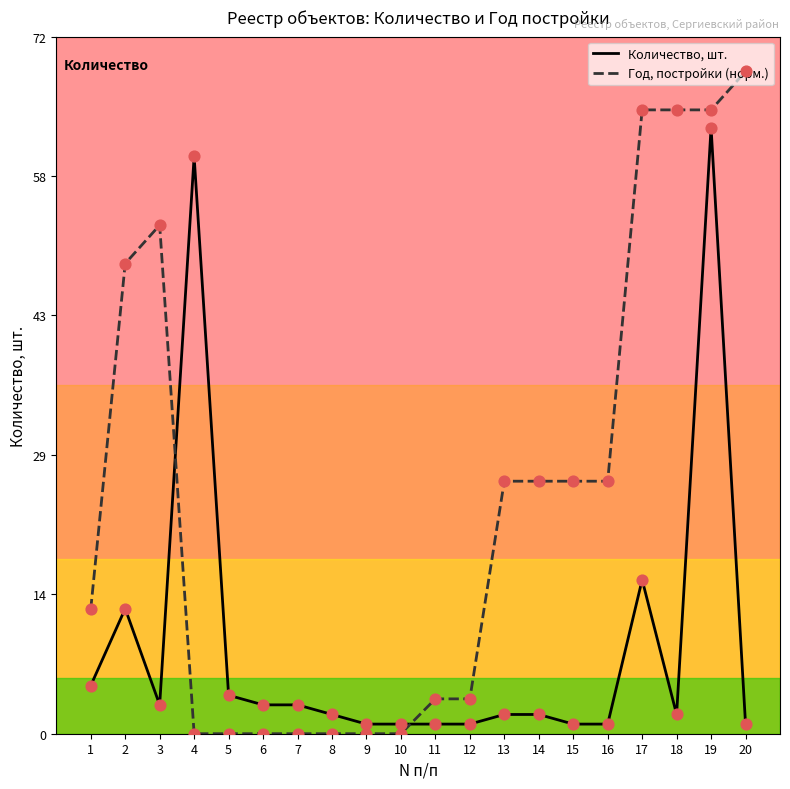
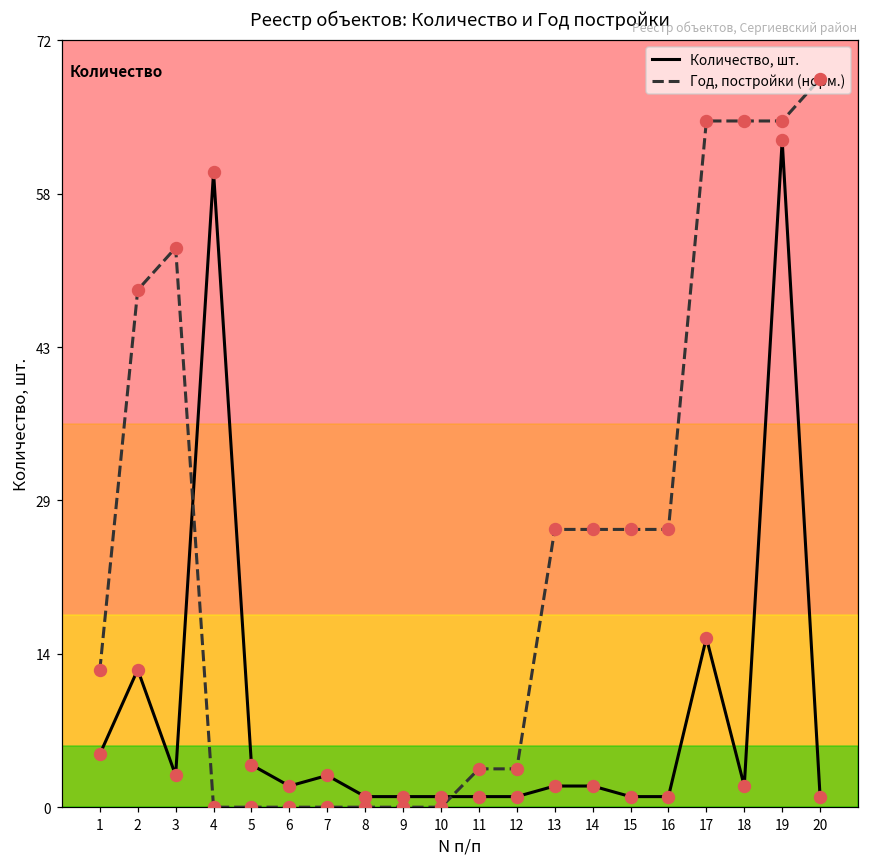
Количество, шт., 6: 3 -> 2
Количество, шт., 8: 2 -> 1
